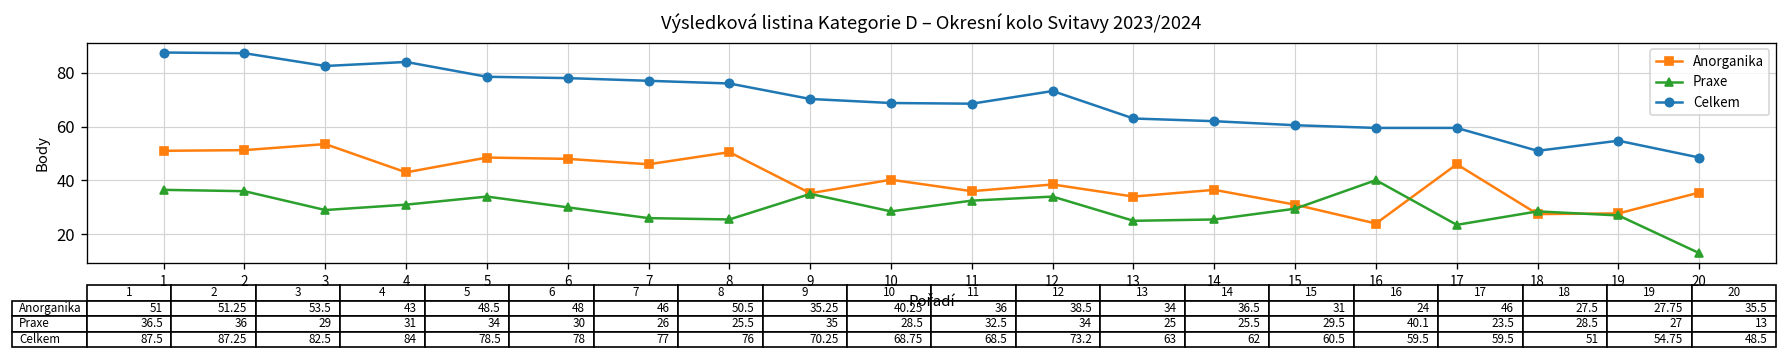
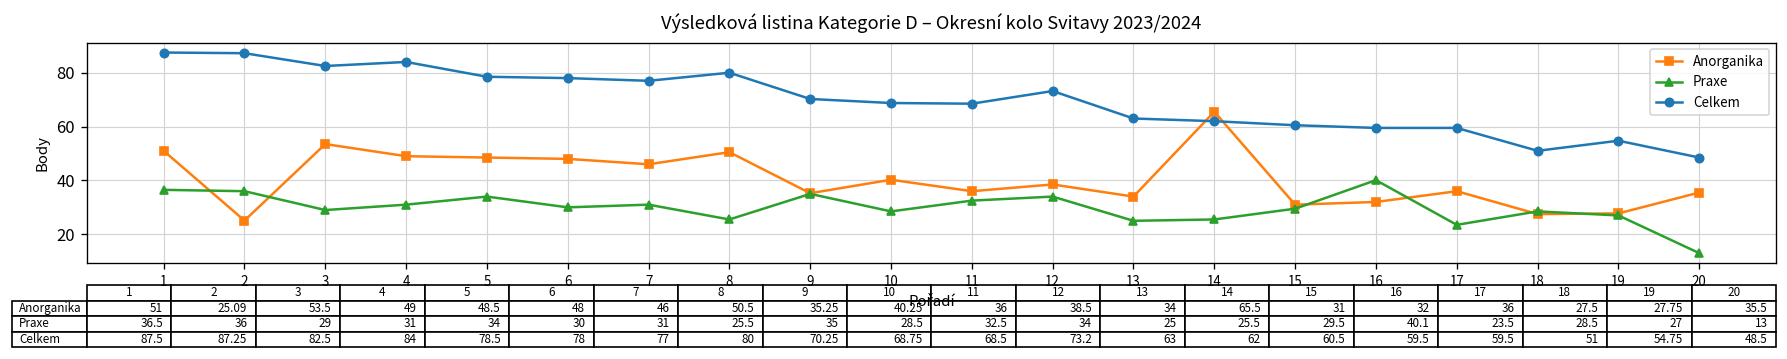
Anorganika, 2: 51.25 -> 25.09
Anorganika, 4: 43 -> 49
Praxe, 7: 26 -> 31
Celkem, 8: 76 -> 80
Anorganika, 14: 36.5 -> 65.5
Anorganika, 16: 24 -> 32
Anorganika, 17: 46 -> 36
